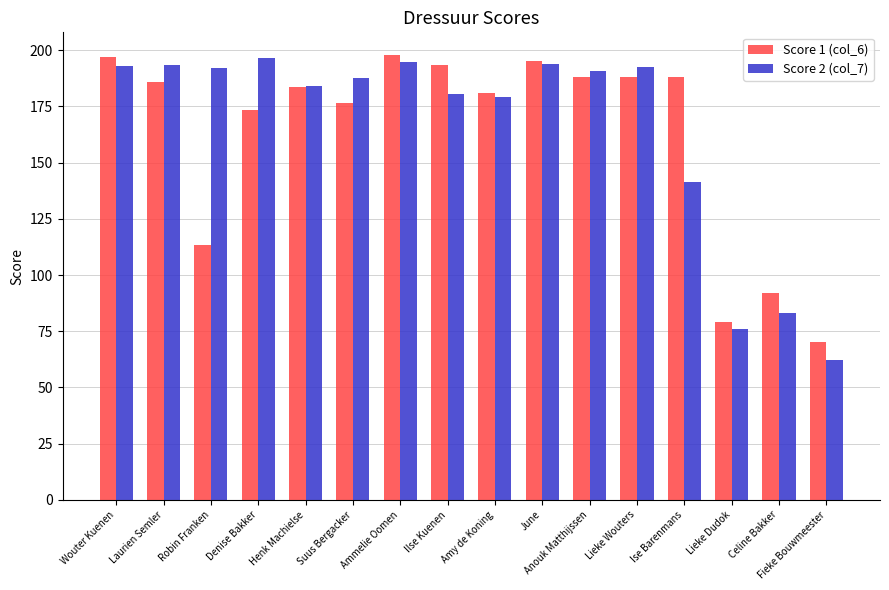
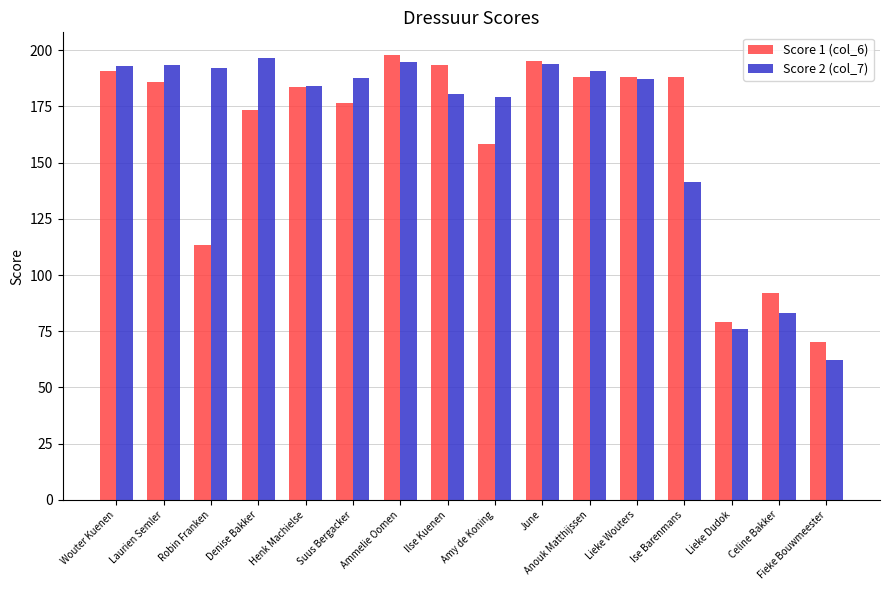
Score 1 (col_6), Wouter Kuenen: 197 -> 191
Score 1 (col_6), Amy de Koning: 181 -> 158
Score 2 (col_7), Lieke Wouters: 193 -> 187
